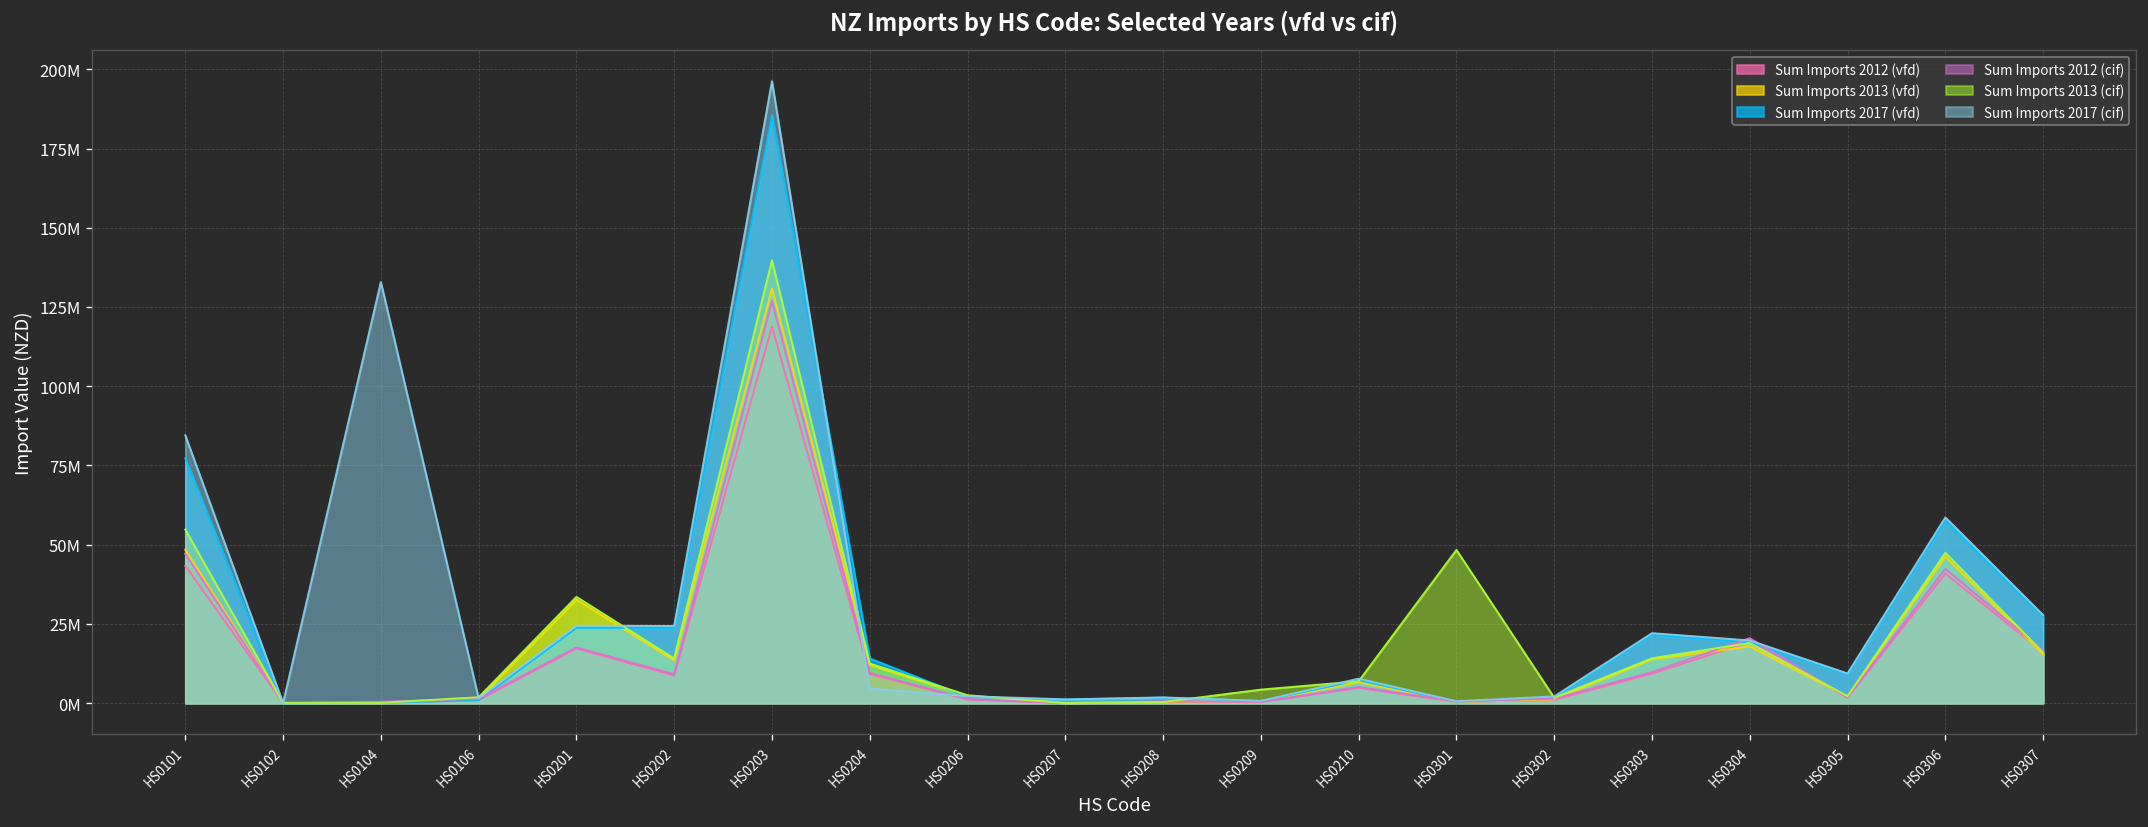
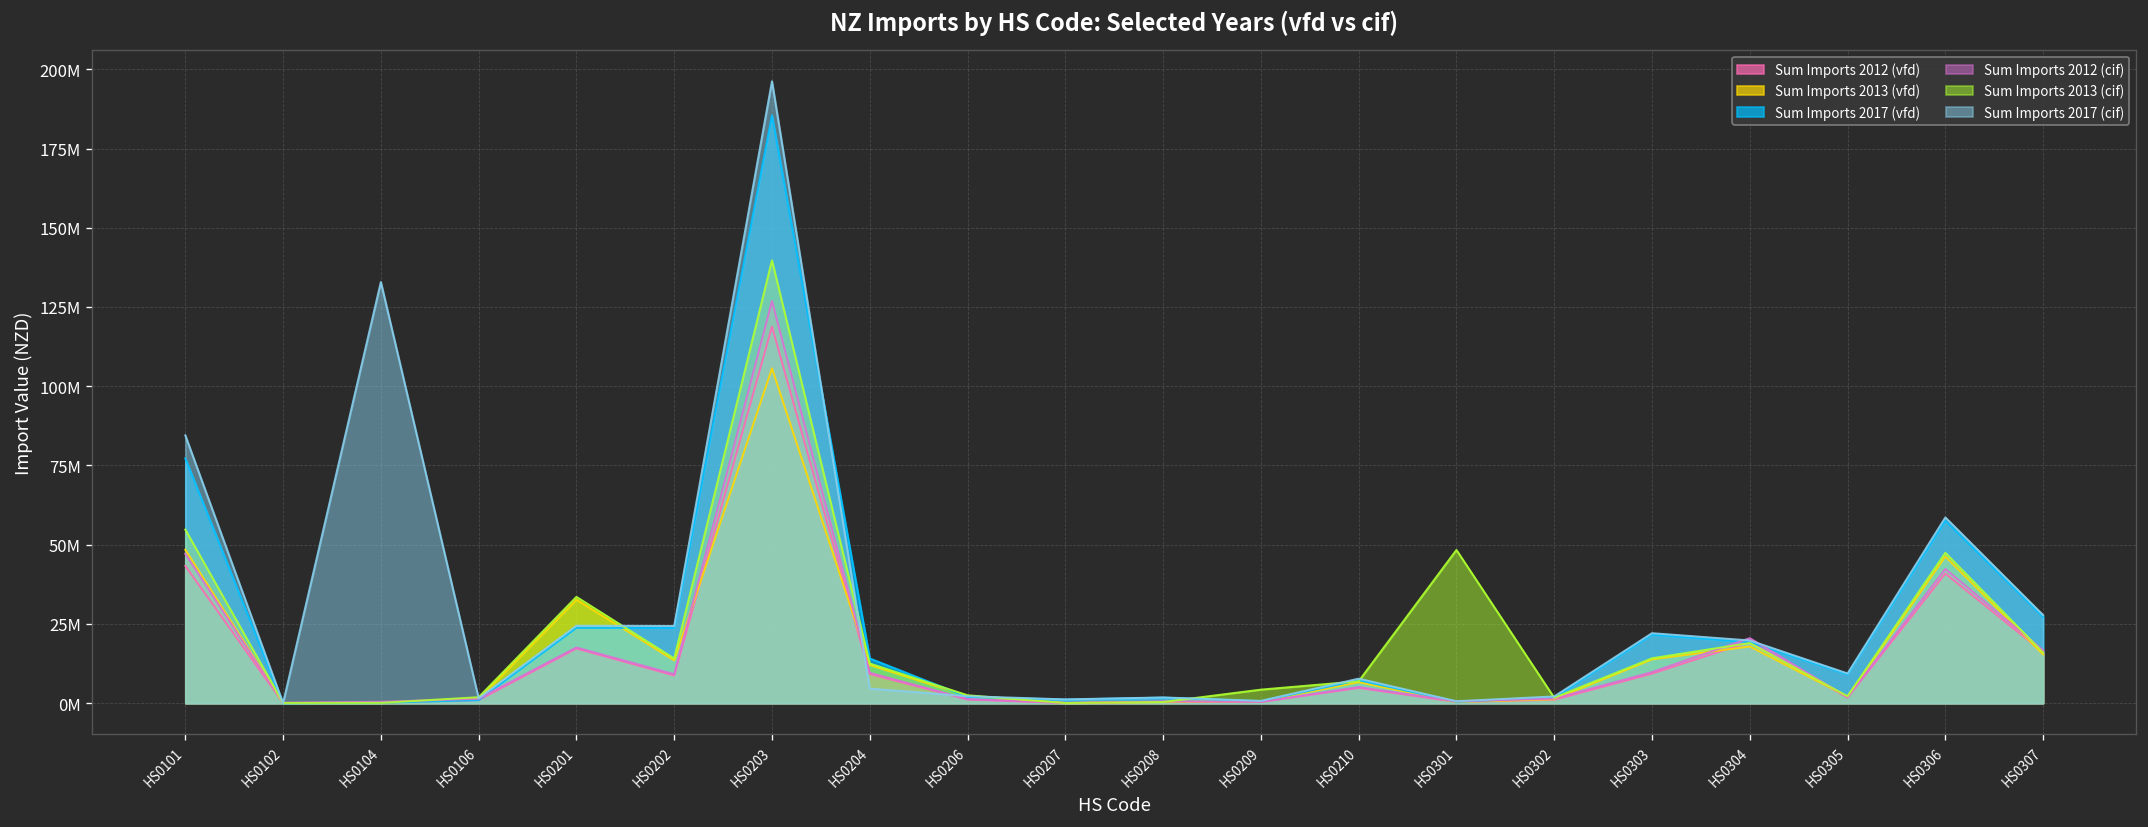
Sum Imports 2013 (vfd), HS0203: 131000000 -> 106000000
